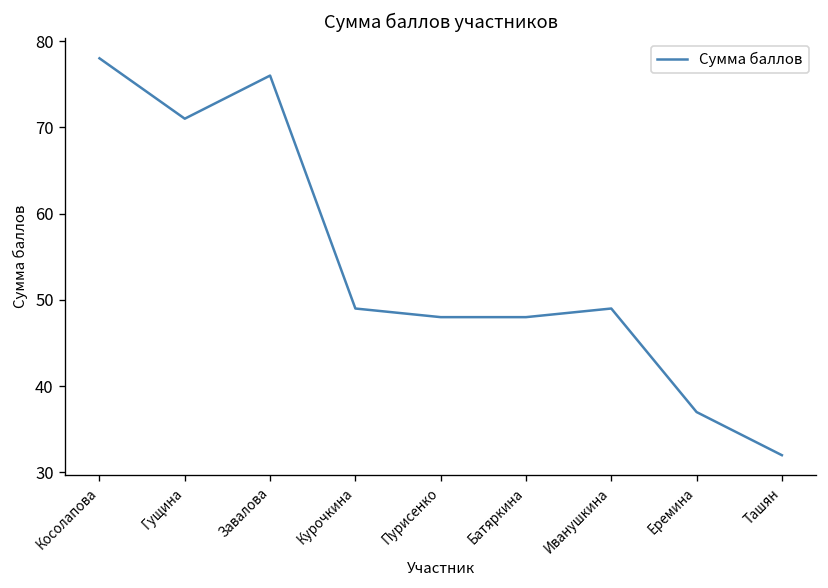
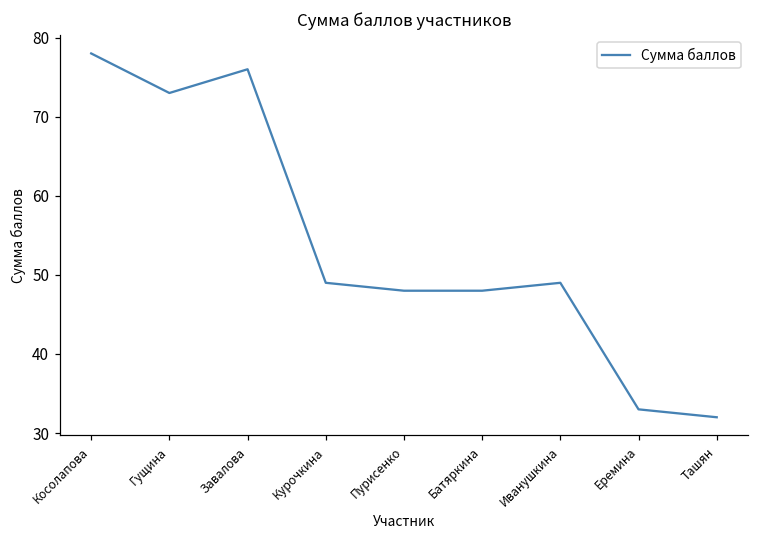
Гущина: 71 -> 73
Еремина: 37 -> 33
